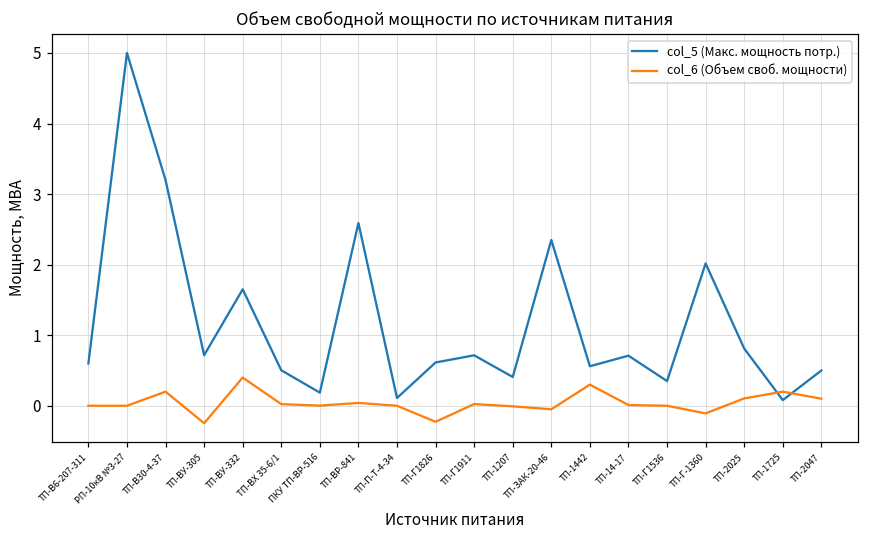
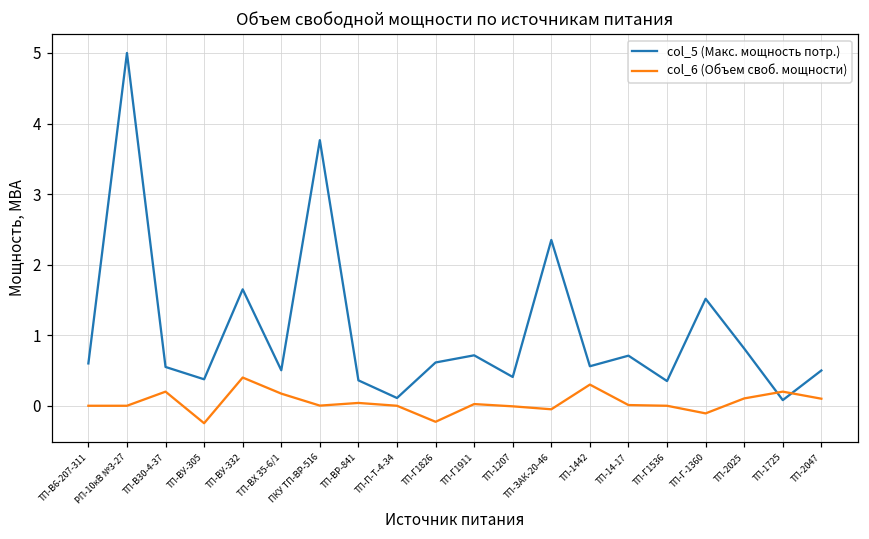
col_5 (Макс. мощность потр.), ТП-В30-4-37: 3.2 -> 0.6
col_5 (Макс. мощность потр.), ТП-ВУ-305: 0.7 -> 0.4
col_6 (Объем своб. мощности), ТП-ВХ 35-6/1: 0.0 -> 0.2
col_5 (Макс. мощность потр.), ПКУ ТП-ВР-516: 0.2 -> 3.8
col_5 (Макс. мощность потр.), ТП-ВР-841: 2.6 -> 0.4
col_5 (Макс. мощность потр.), ТП-Г-1360: 2.0 -> 1.5
